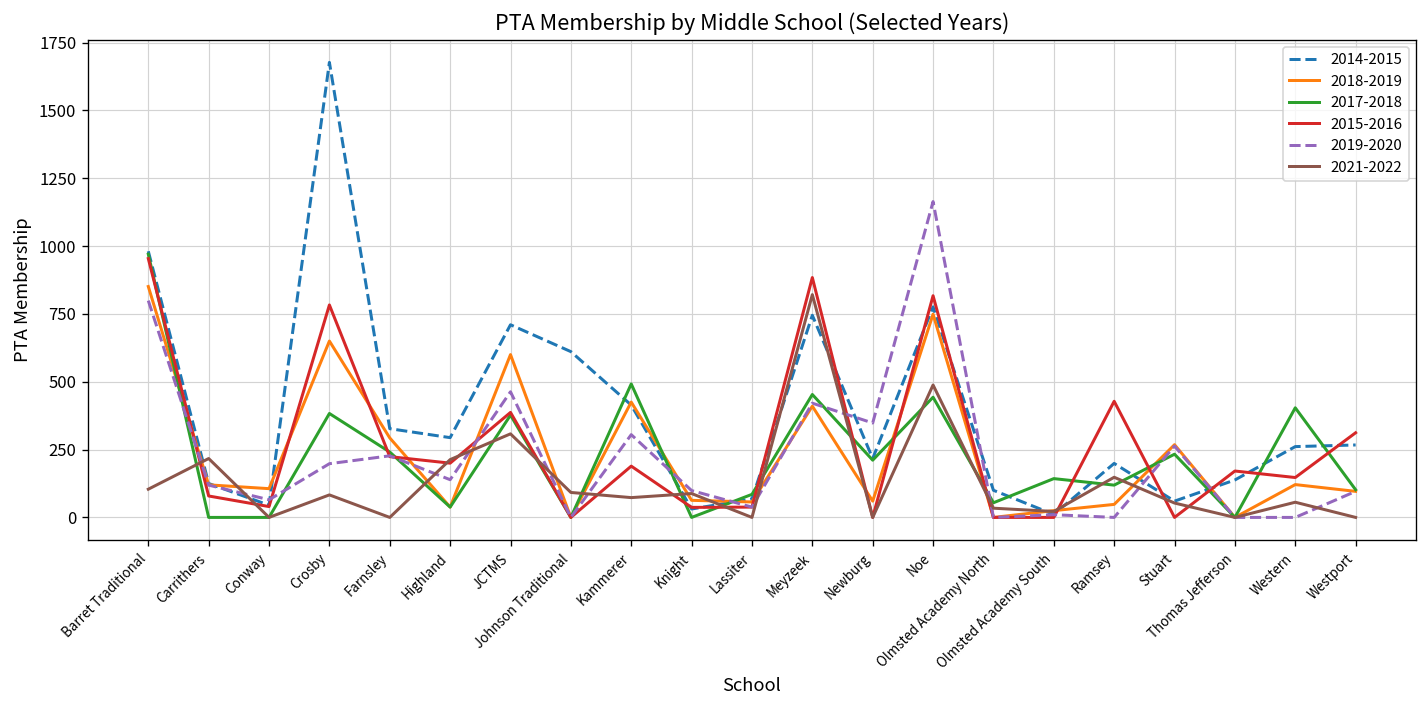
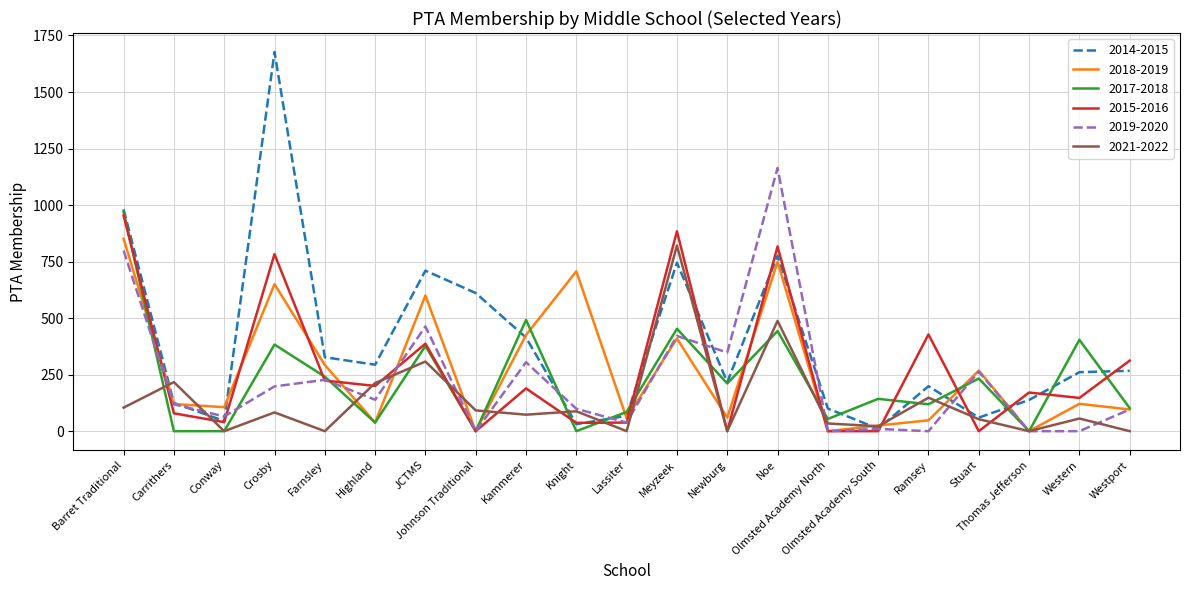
2018-2019, Knight: 60 -> 710
